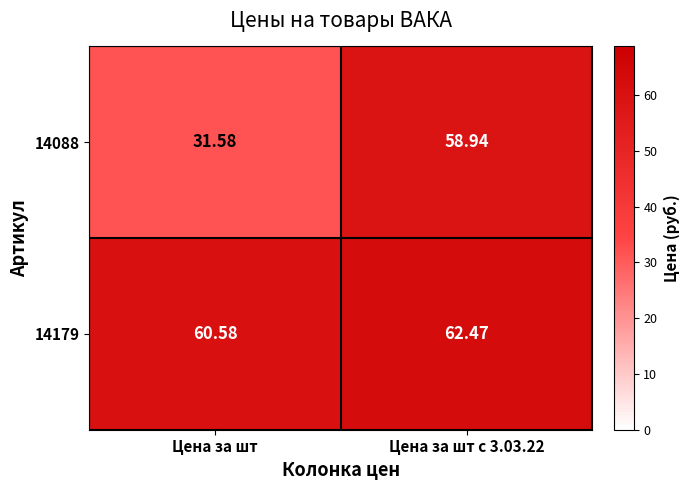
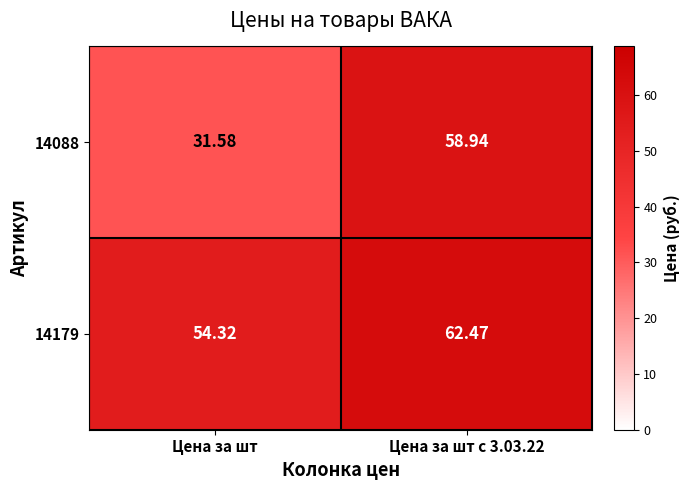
14179, Цена за шт: 60.58 -> 54.32
